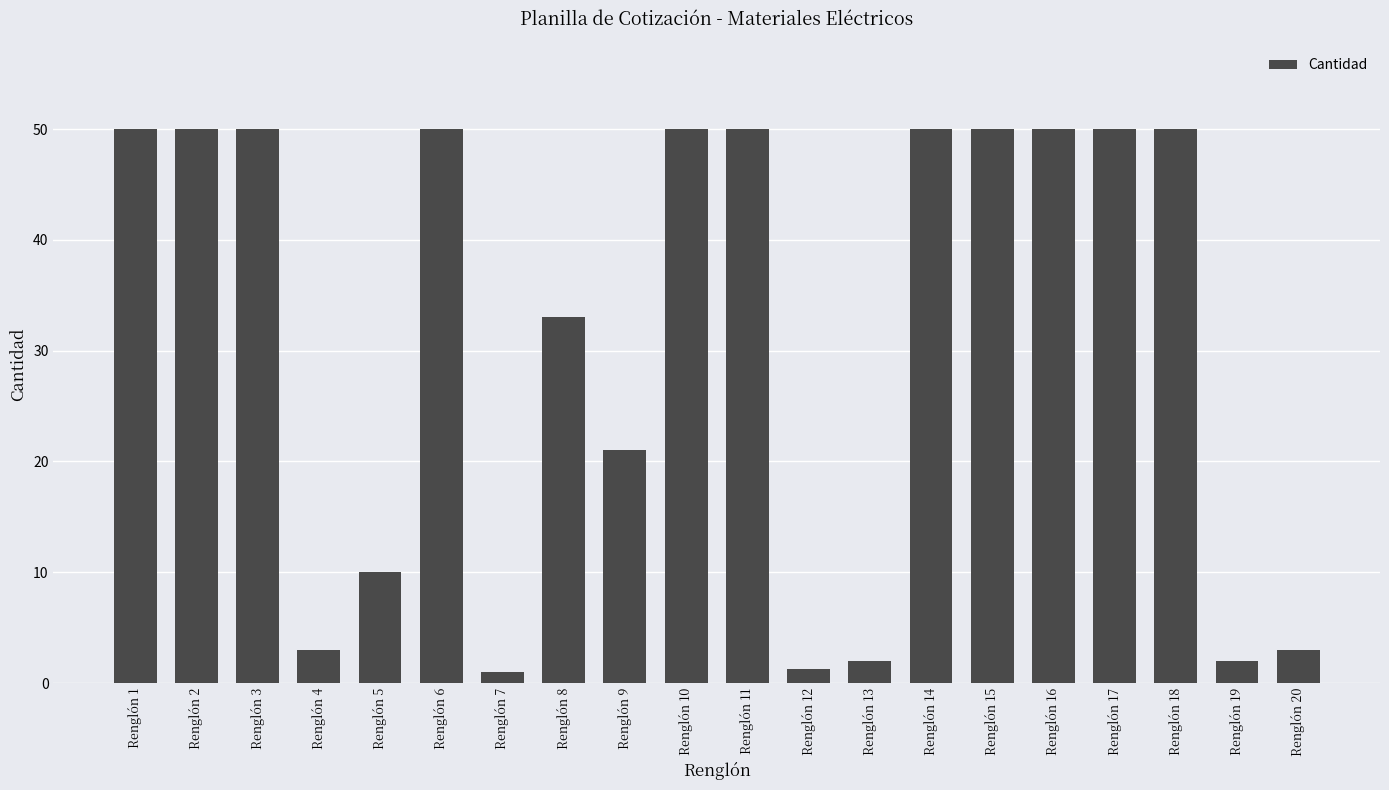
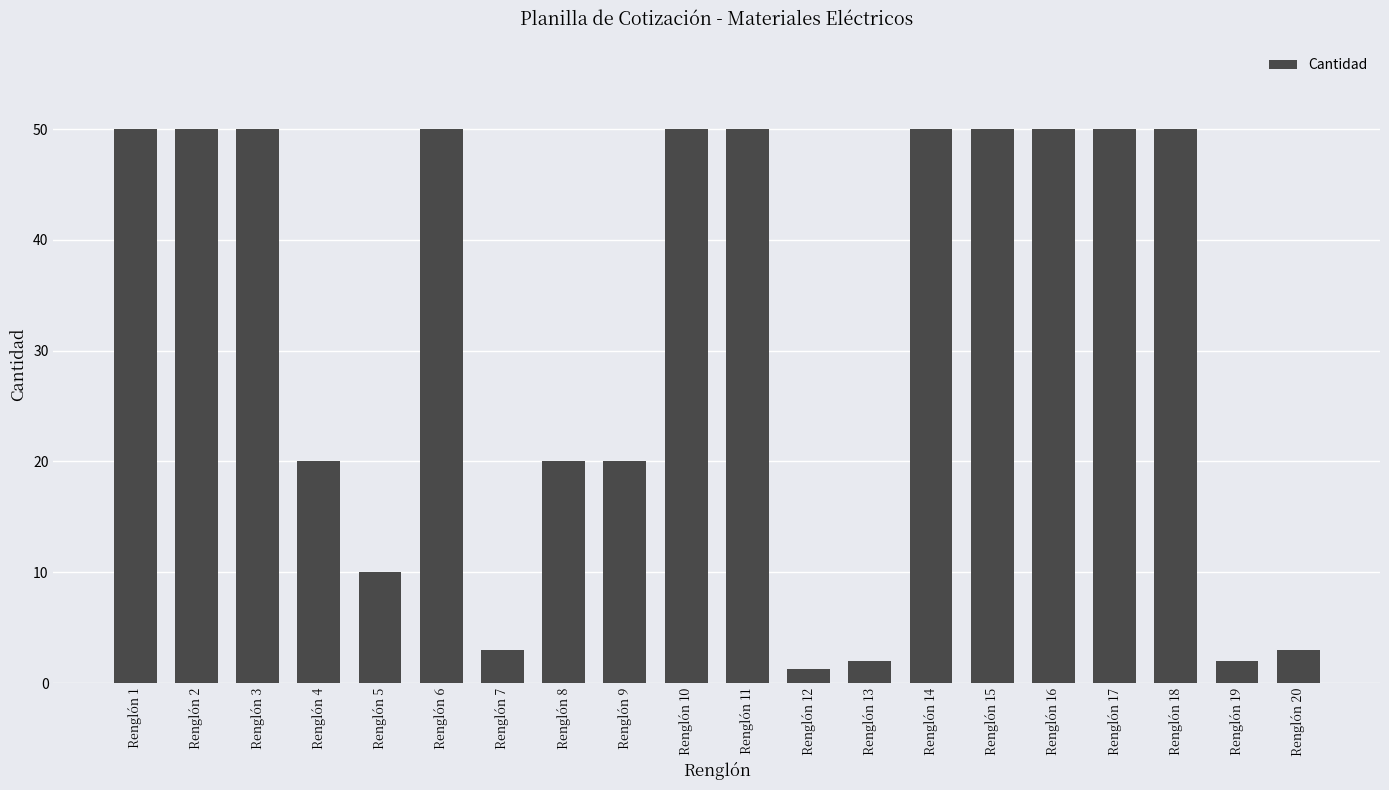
Renglón 4: 3 -> 20
Renglón 7: 1 -> 3
Renglón 8: 33 -> 20
Renglón 9: 21 -> 20
